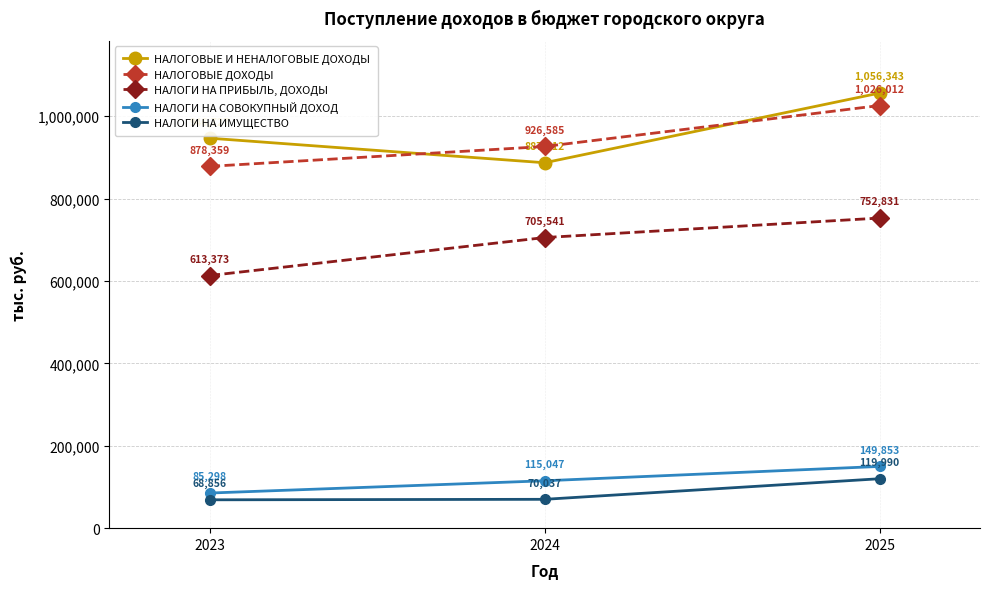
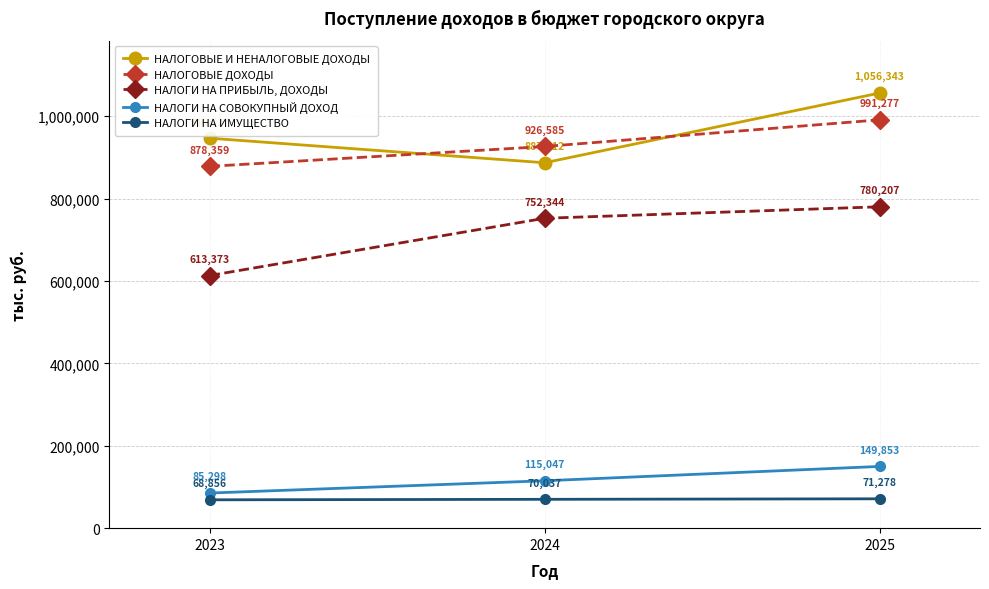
НАЛОГИ НА ПРИБЫЛЬ, ДОХОДЫ, 2024: 705,541 -> 752,344
НАЛОГОВЫЕ ДОХОДЫ, 2025: 1,026,012 -> 991,277
НАЛОГИ НА ПРИБЫЛЬ, ДОХОДЫ, 2025: 752,831 -> 780,207
НАЛОГИ НА ИМУЩЕСТВО, 2025: 119,990 -> 71,278
